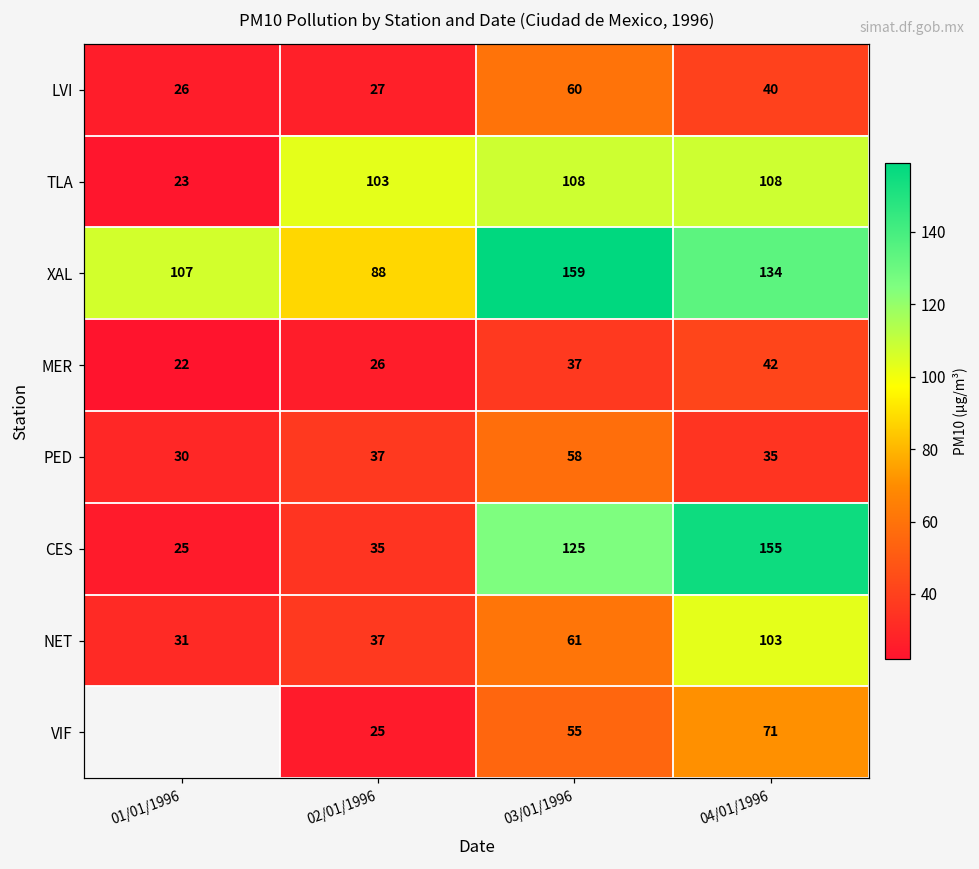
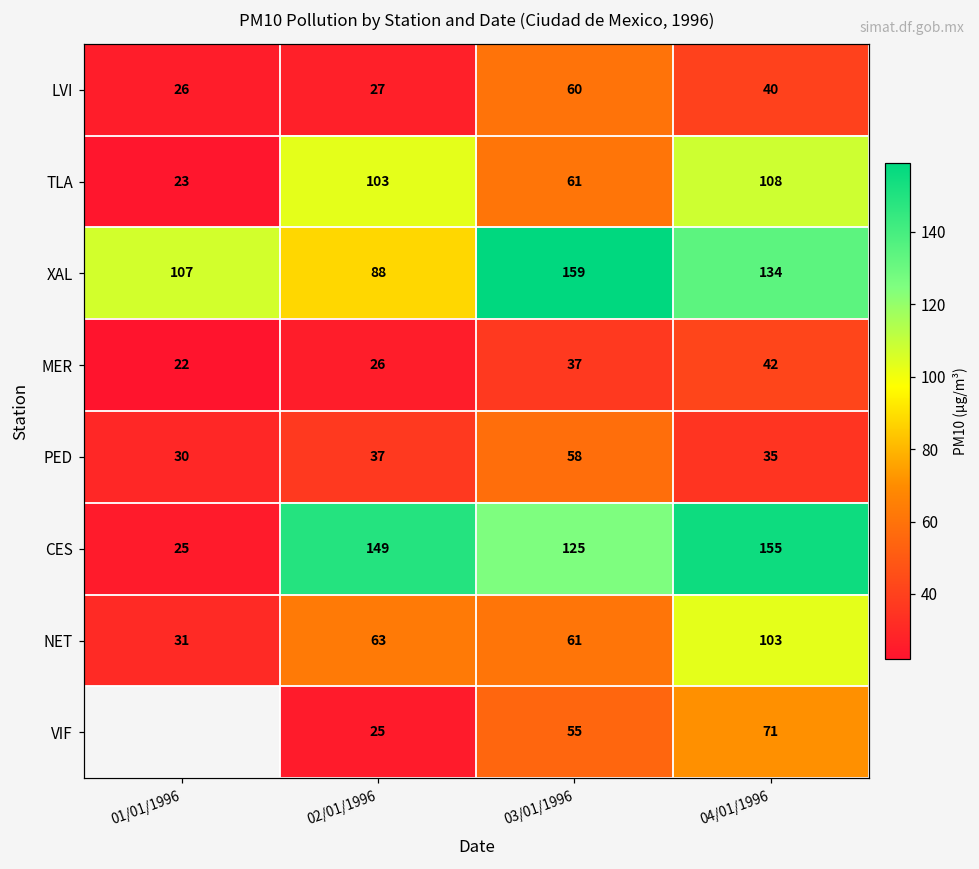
TLA, 03/01/1996: 108 -> 61
CES, 02/01/1996: 35 -> 149
NET, 02/01/1996: 37 -> 63
